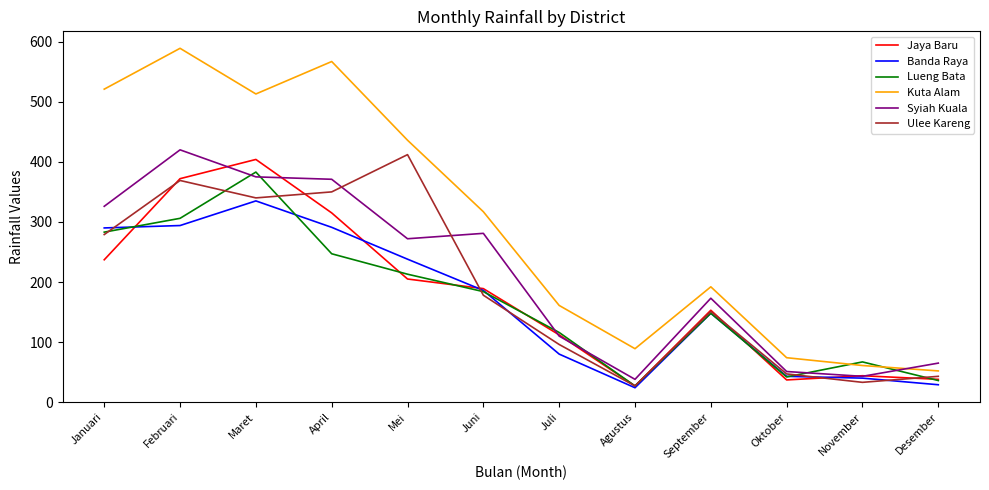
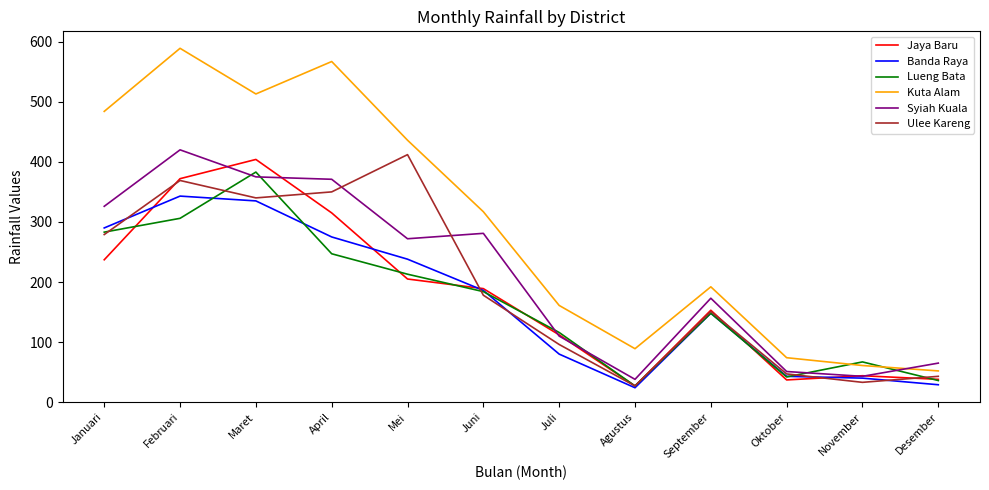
Kuta Alam, Januari: 520 -> 480
Banda Raya, Februari: 290 -> 340
Banda Raya, April: 290 -> 280
